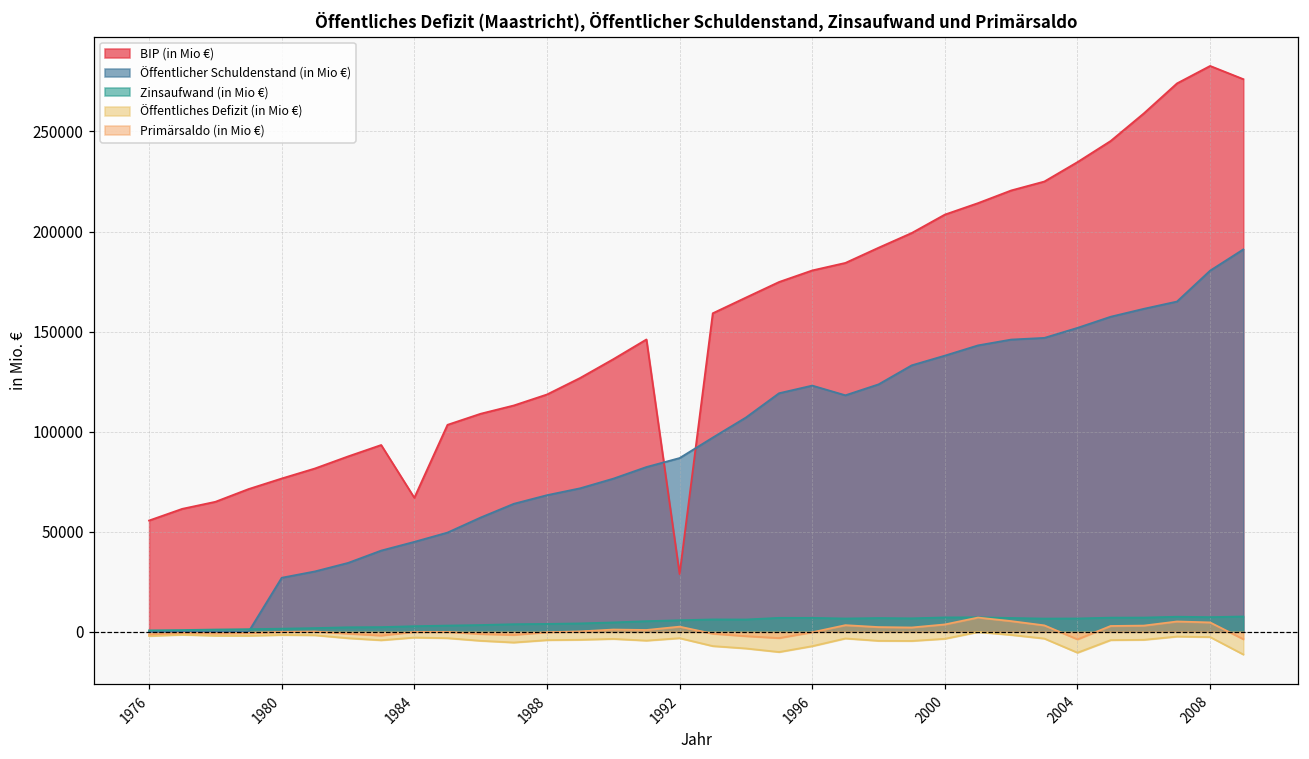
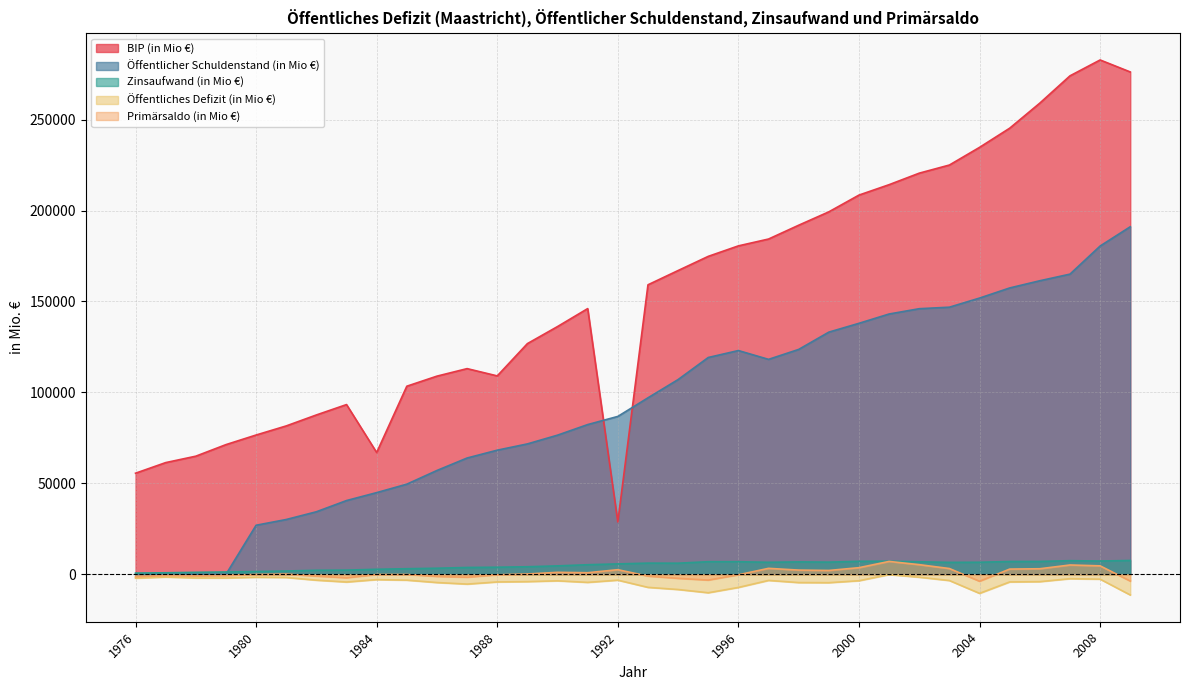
BIP (in Mio €), 1988: 119000 -> 109000
